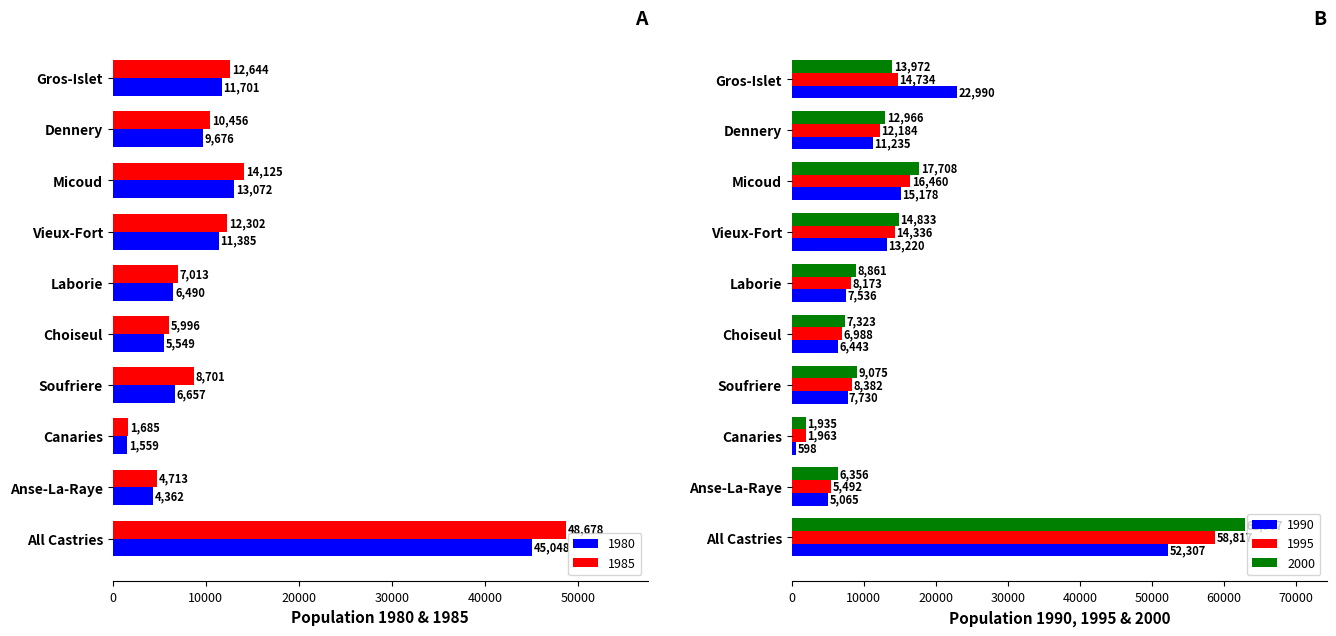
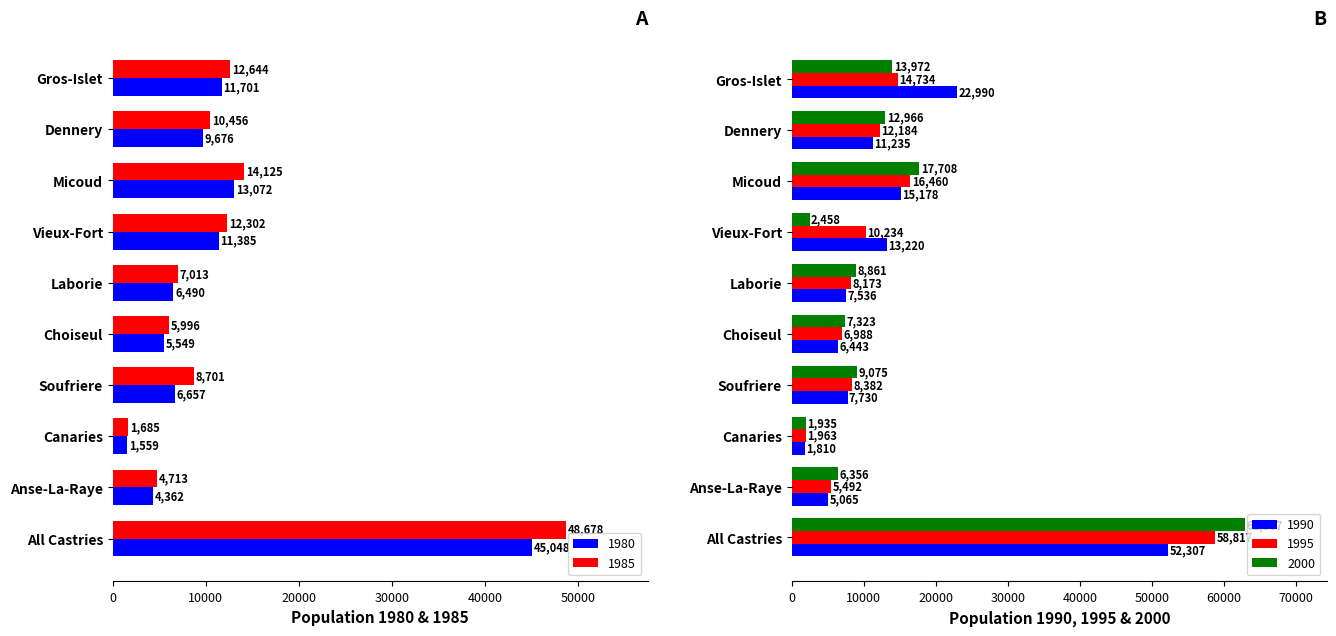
B, 2000, Vieux-Fort: 14,833 -> 2,458
B, 1995, Vieux-Fort: 14,336 -> 10,234
B, 1990, Canaries: 598 -> 1,810
